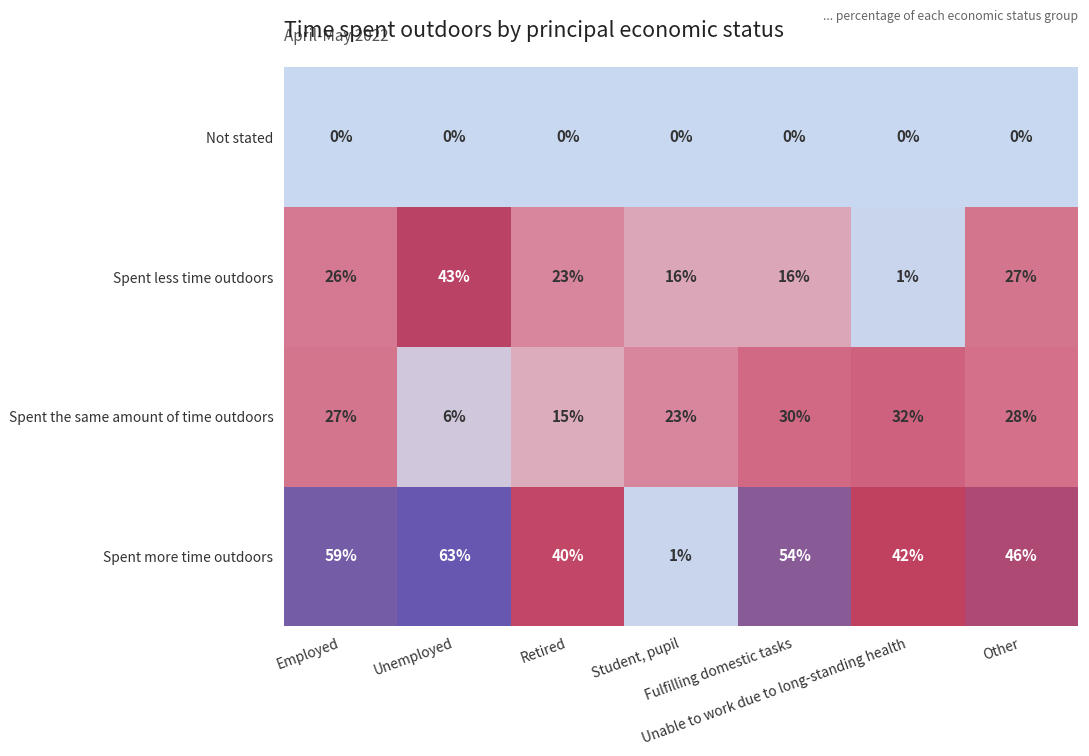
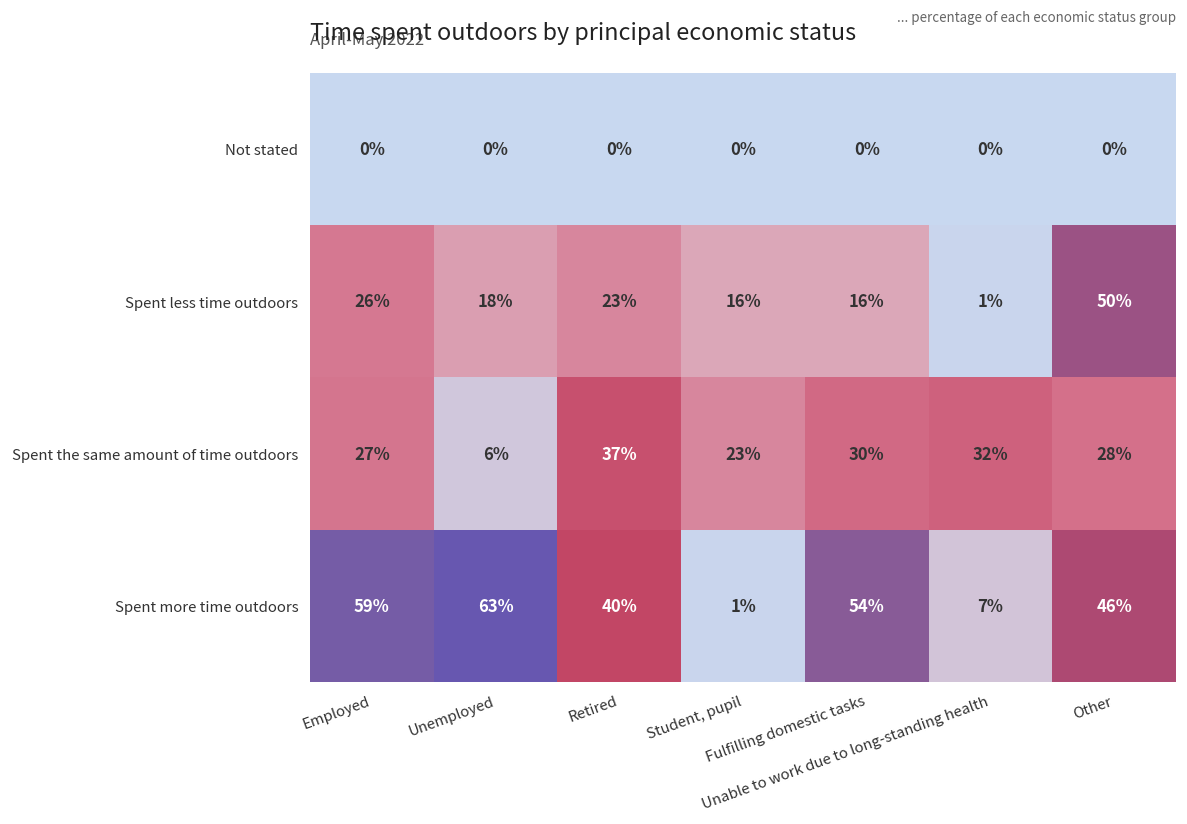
Spent less time outdoors, Unemployed: 43% -> 18%
Spent less time outdoors, Other: 27% -> 50%
Spent the same amount of time outdoors, Retired: 15% -> 37%
Spent more time outdoors, Unable to work due to long-standing health: 42% -> 7%
